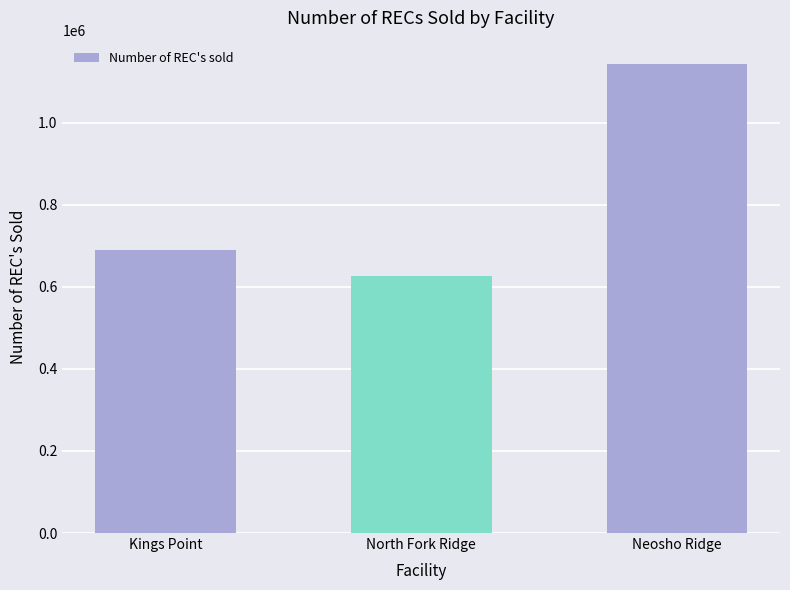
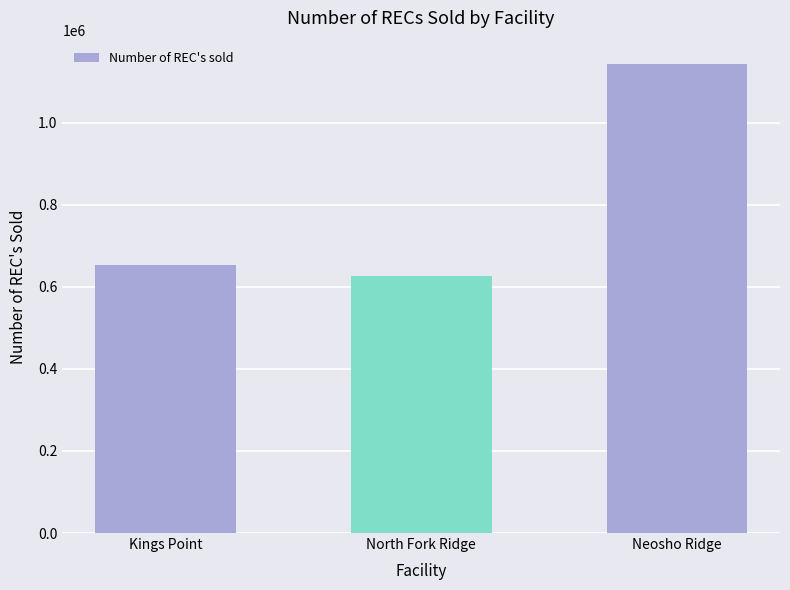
Kings Point: 690000 -> 650000
